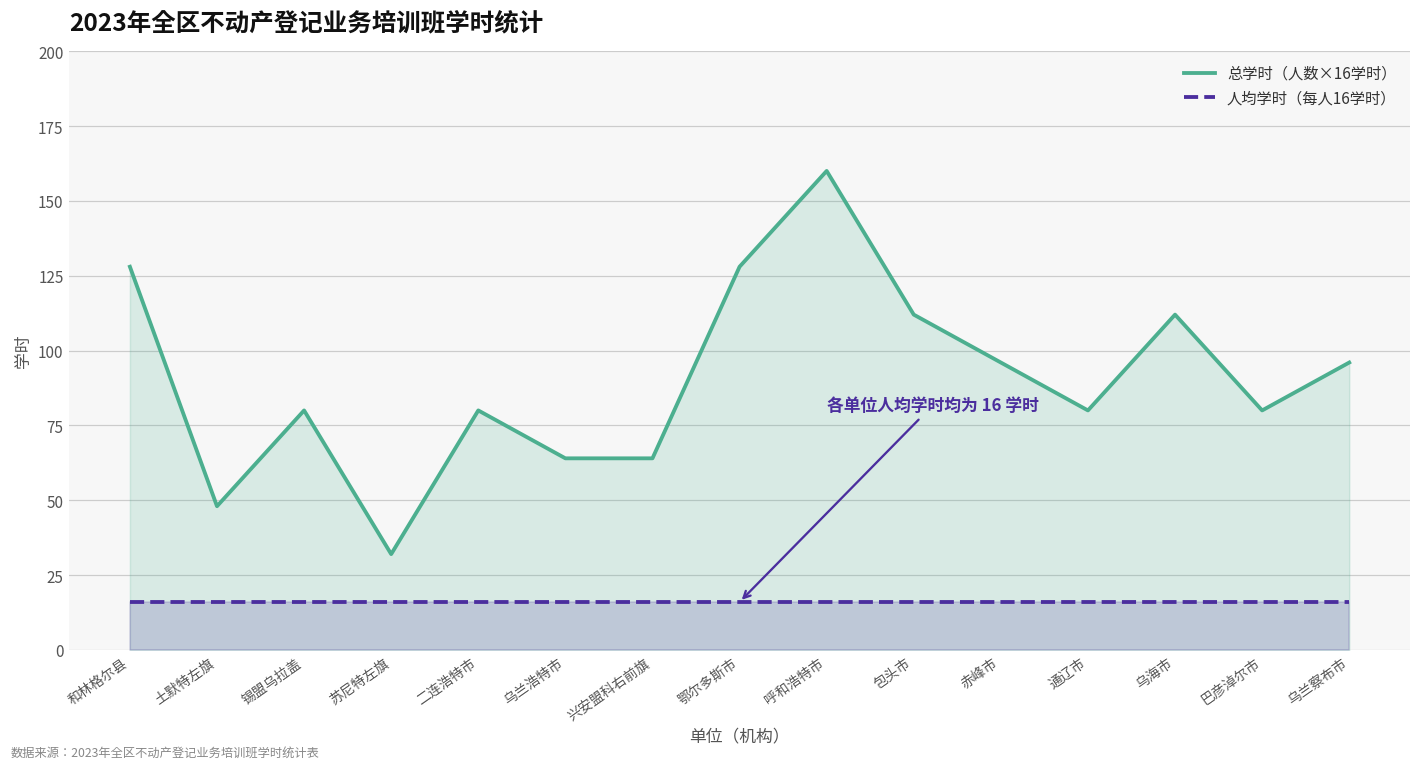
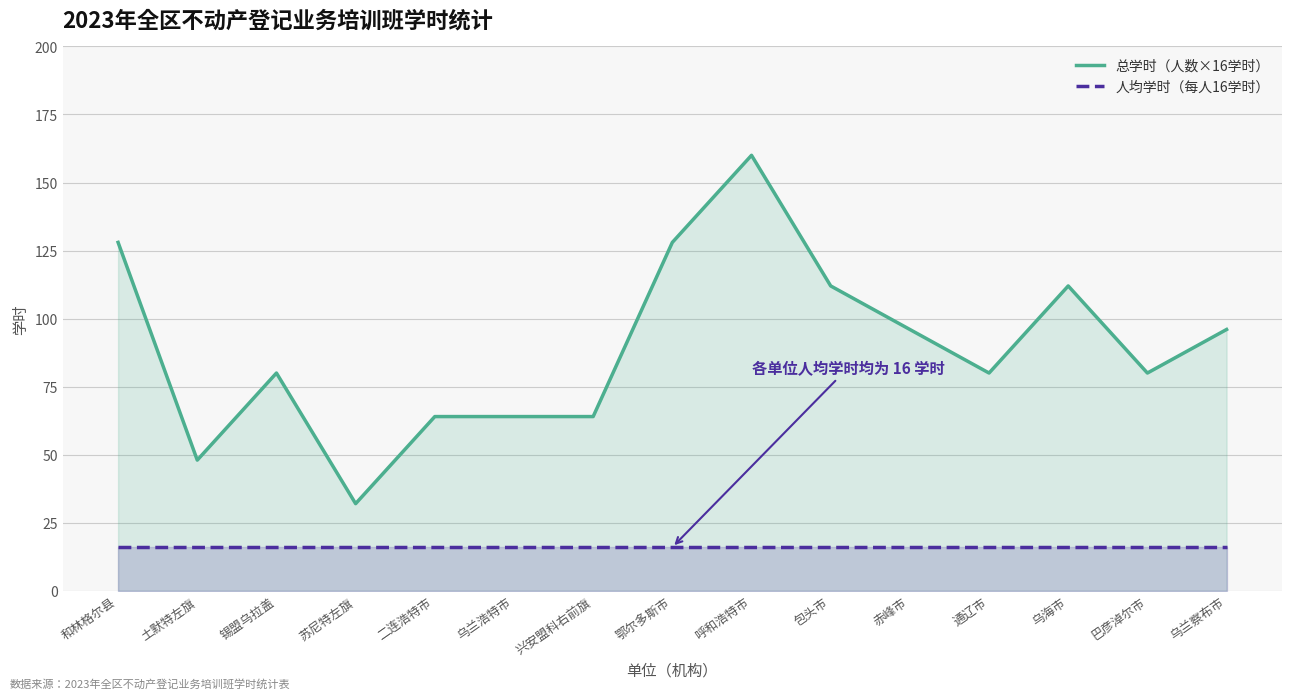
总学时（人数×16学时）, 二连浩特市: 80 -> 64
